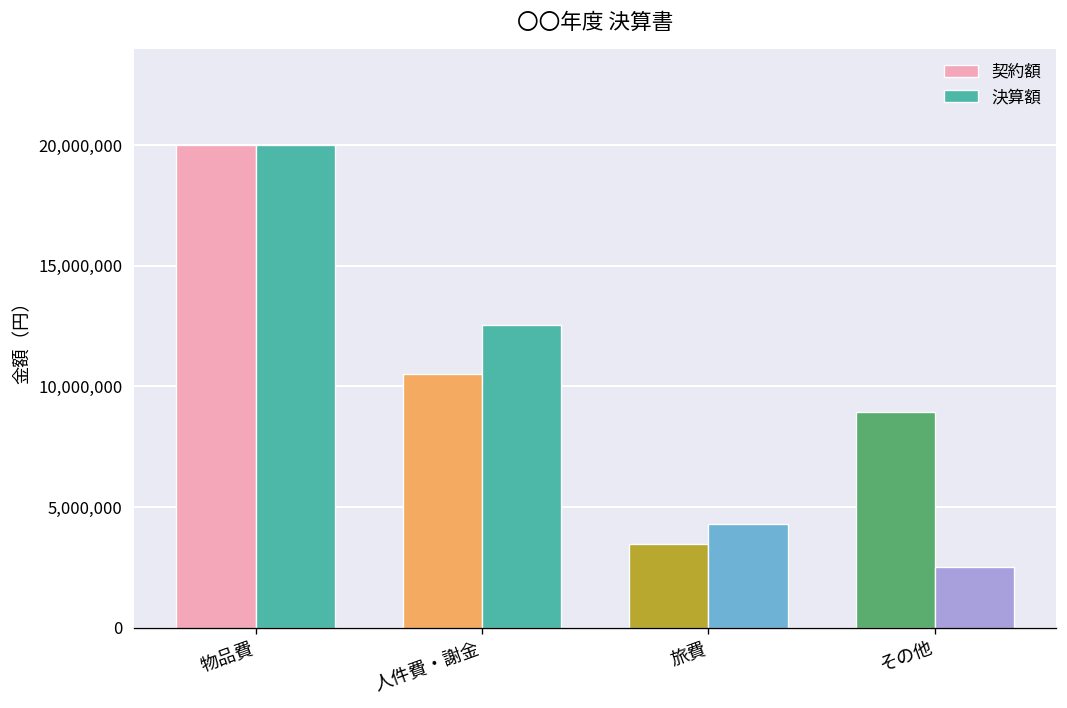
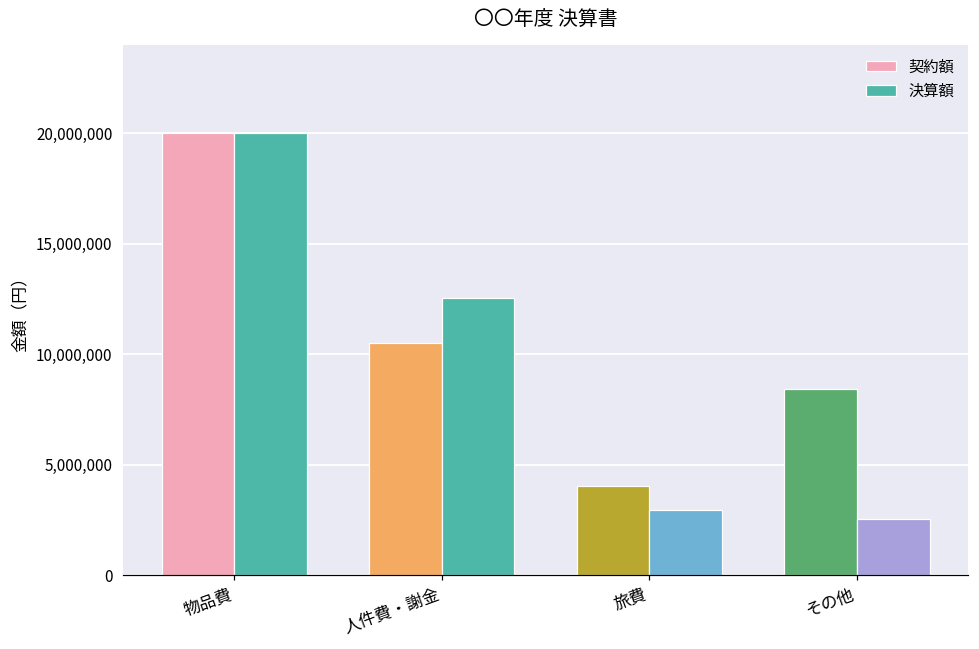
契約額, 旅費: 3,500,000 -> 4,100,000
決算額, 旅費: 4,300,000 -> 2,900,000
契約額, その他: 9,000,000 -> 8,400,000
